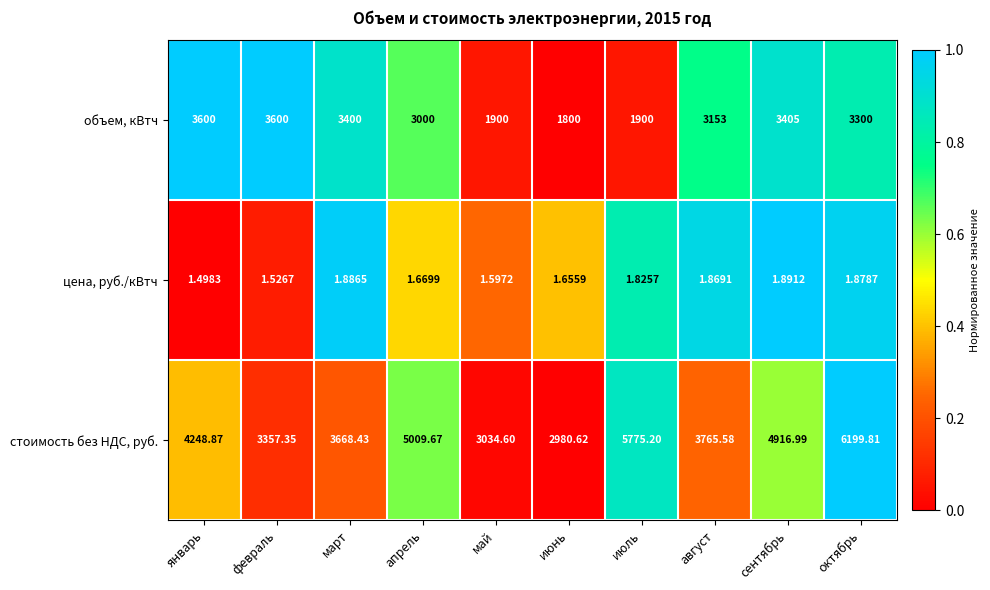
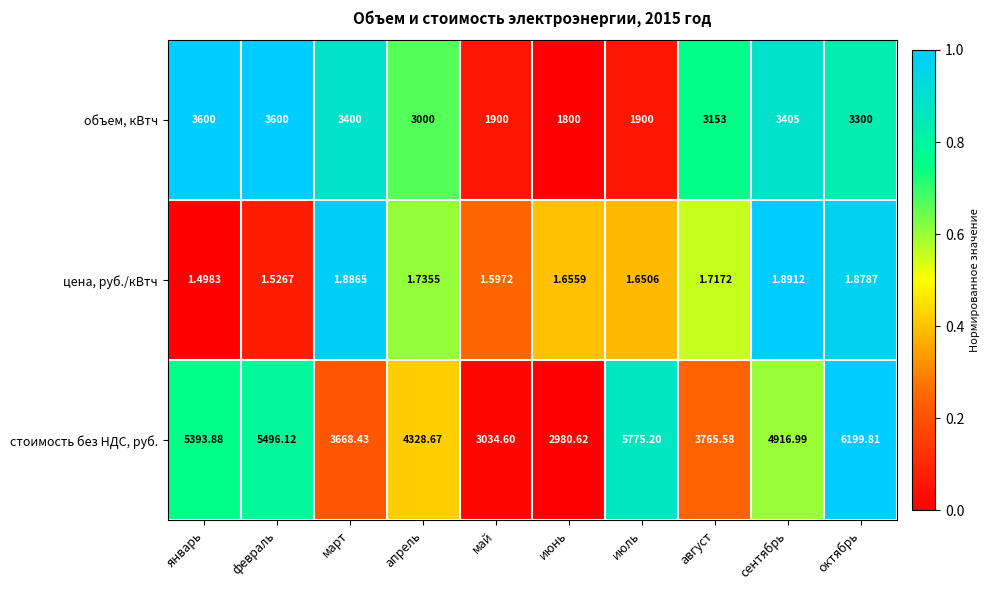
цена, руб./кВтч, апрель: 1.6699 -> 1.7355
цена, руб./кВтч, июль: 1.8257 -> 1.6506
цена, руб./кВтч, август: 1.8691 -> 1.7172
стоимость без НДС, руб., январь: 4248.87 -> 5393.88
стоимость без НДС, руб., февраль: 3357.35 -> 5496.12
стоимость без НДС, руб., апрель: 5009.67 -> 4328.67
